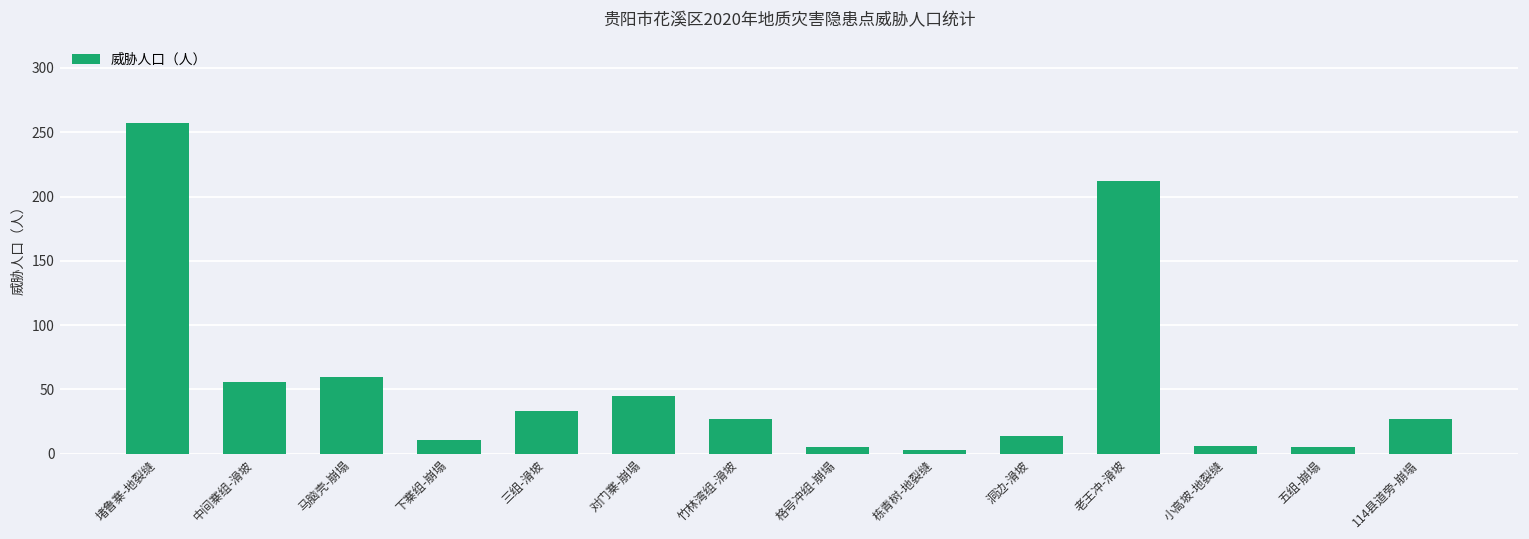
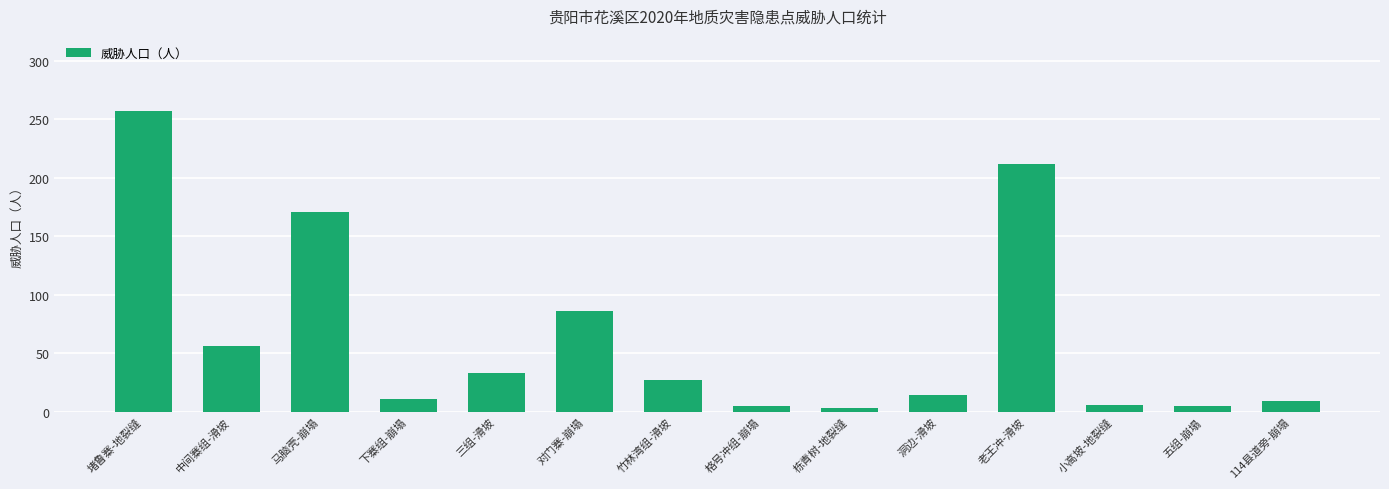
马脑壳-崩塌: 60 -> 171
对门寨-崩塌: 45 -> 86
114县道旁-崩塌: 27 -> 9
